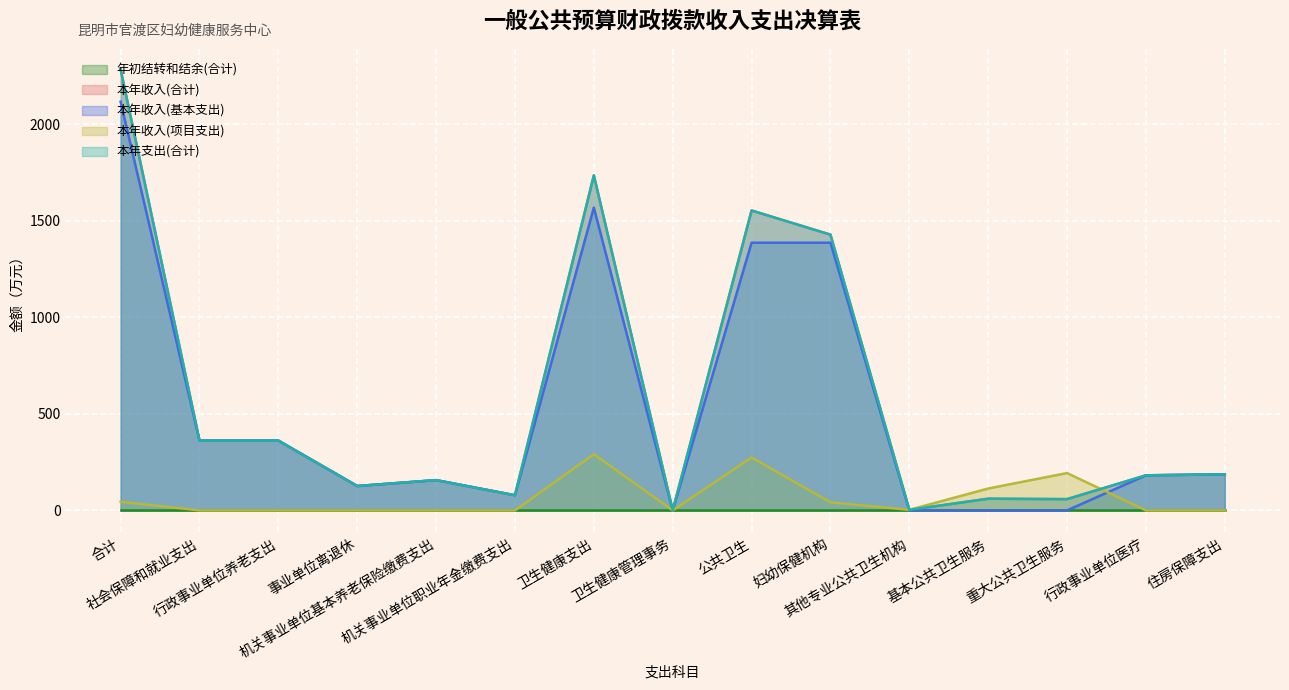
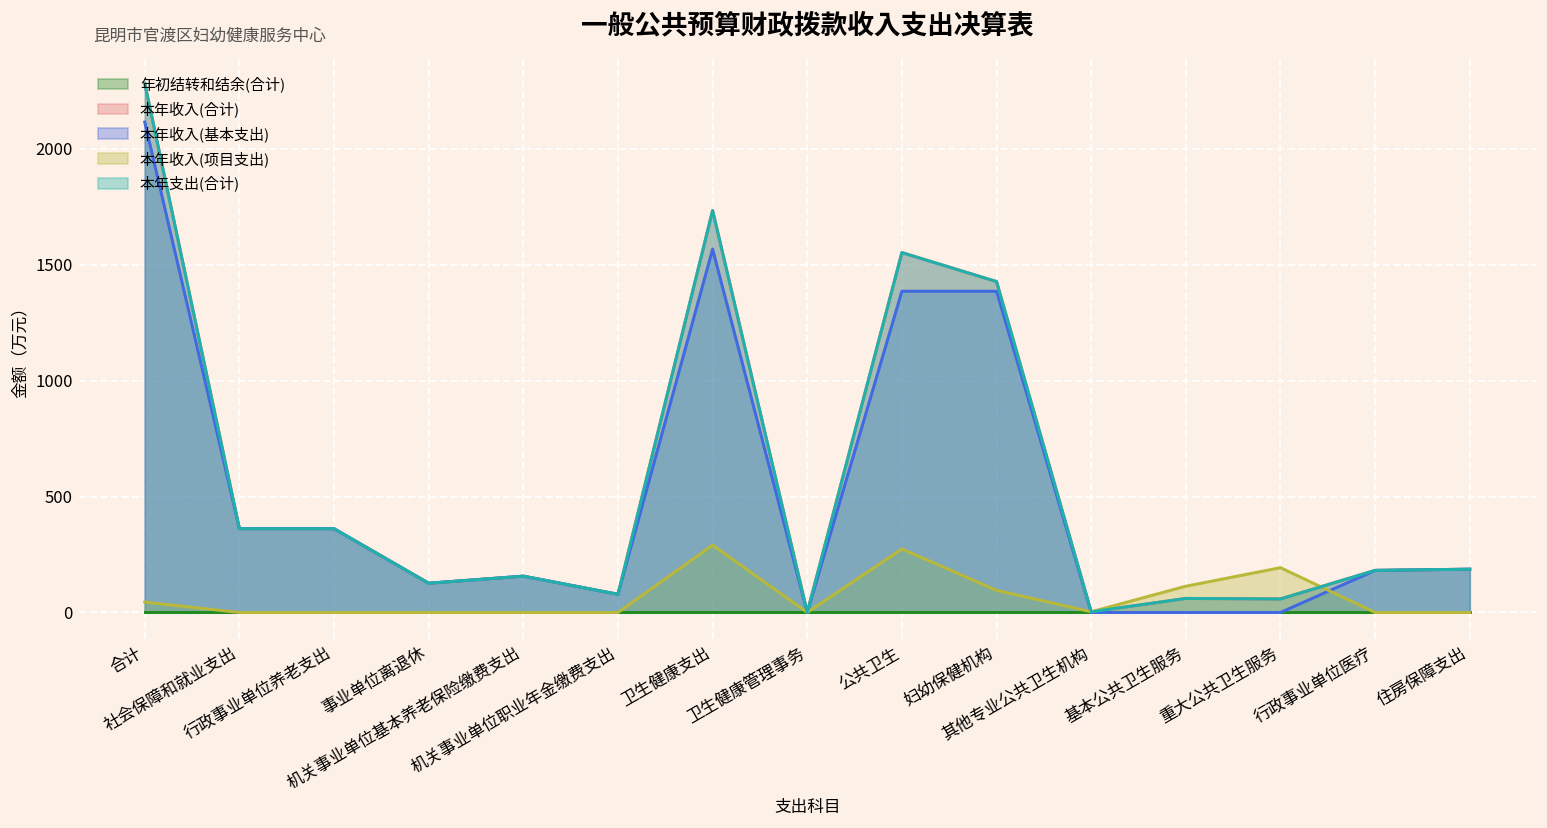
本年收入(项目支出), 妇幼保健机构: 40 -> 100
